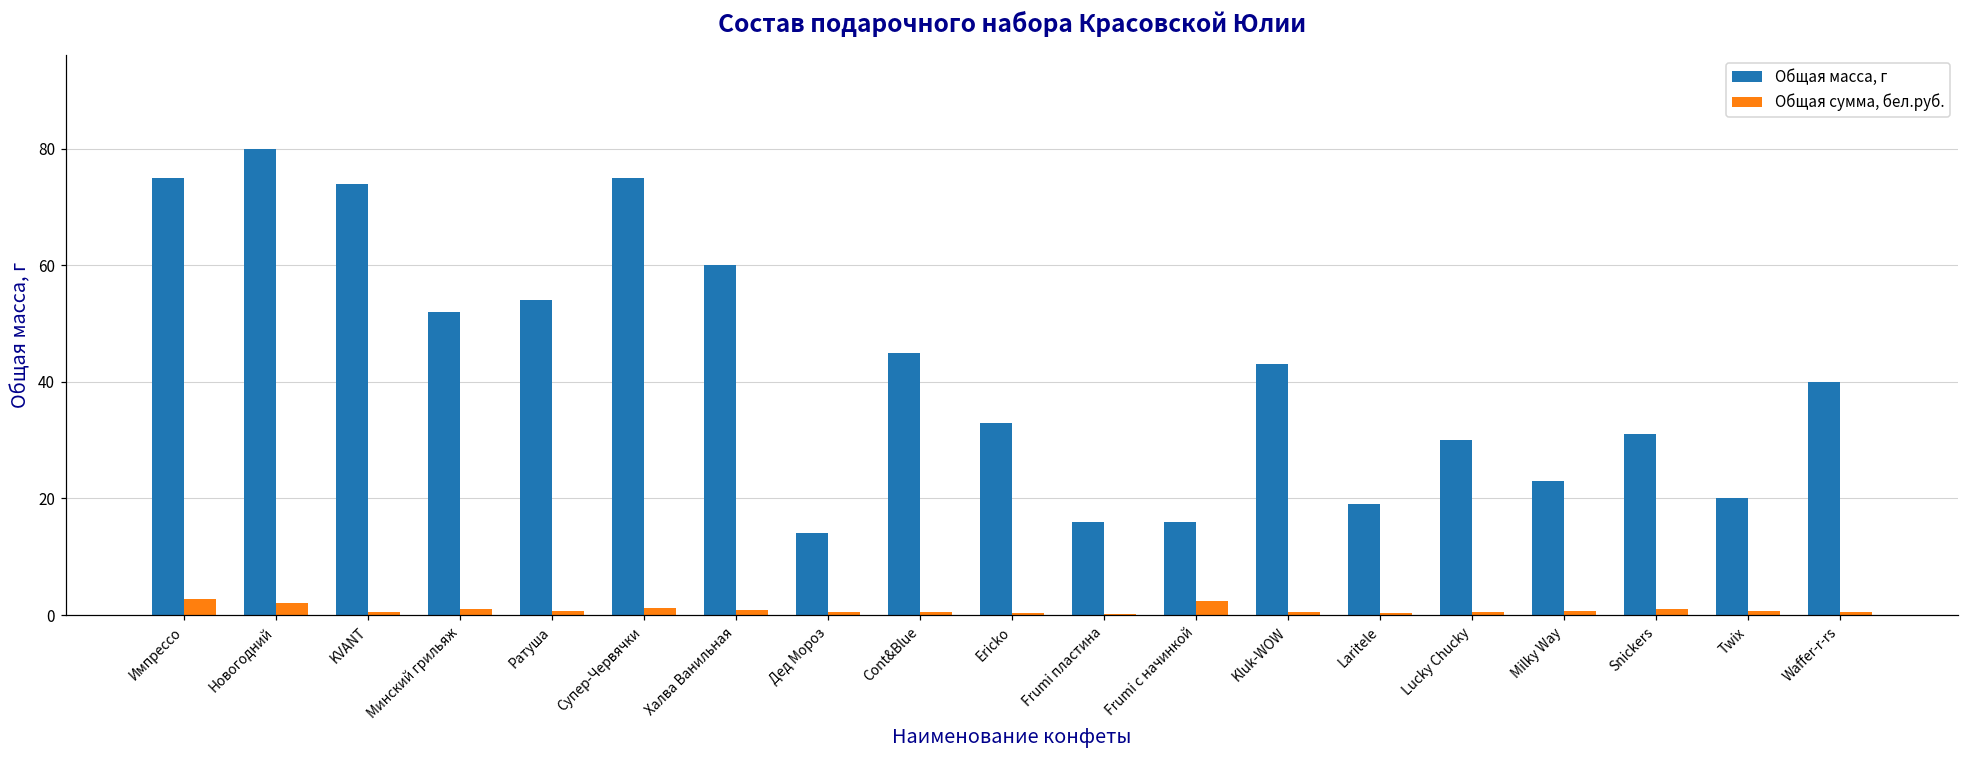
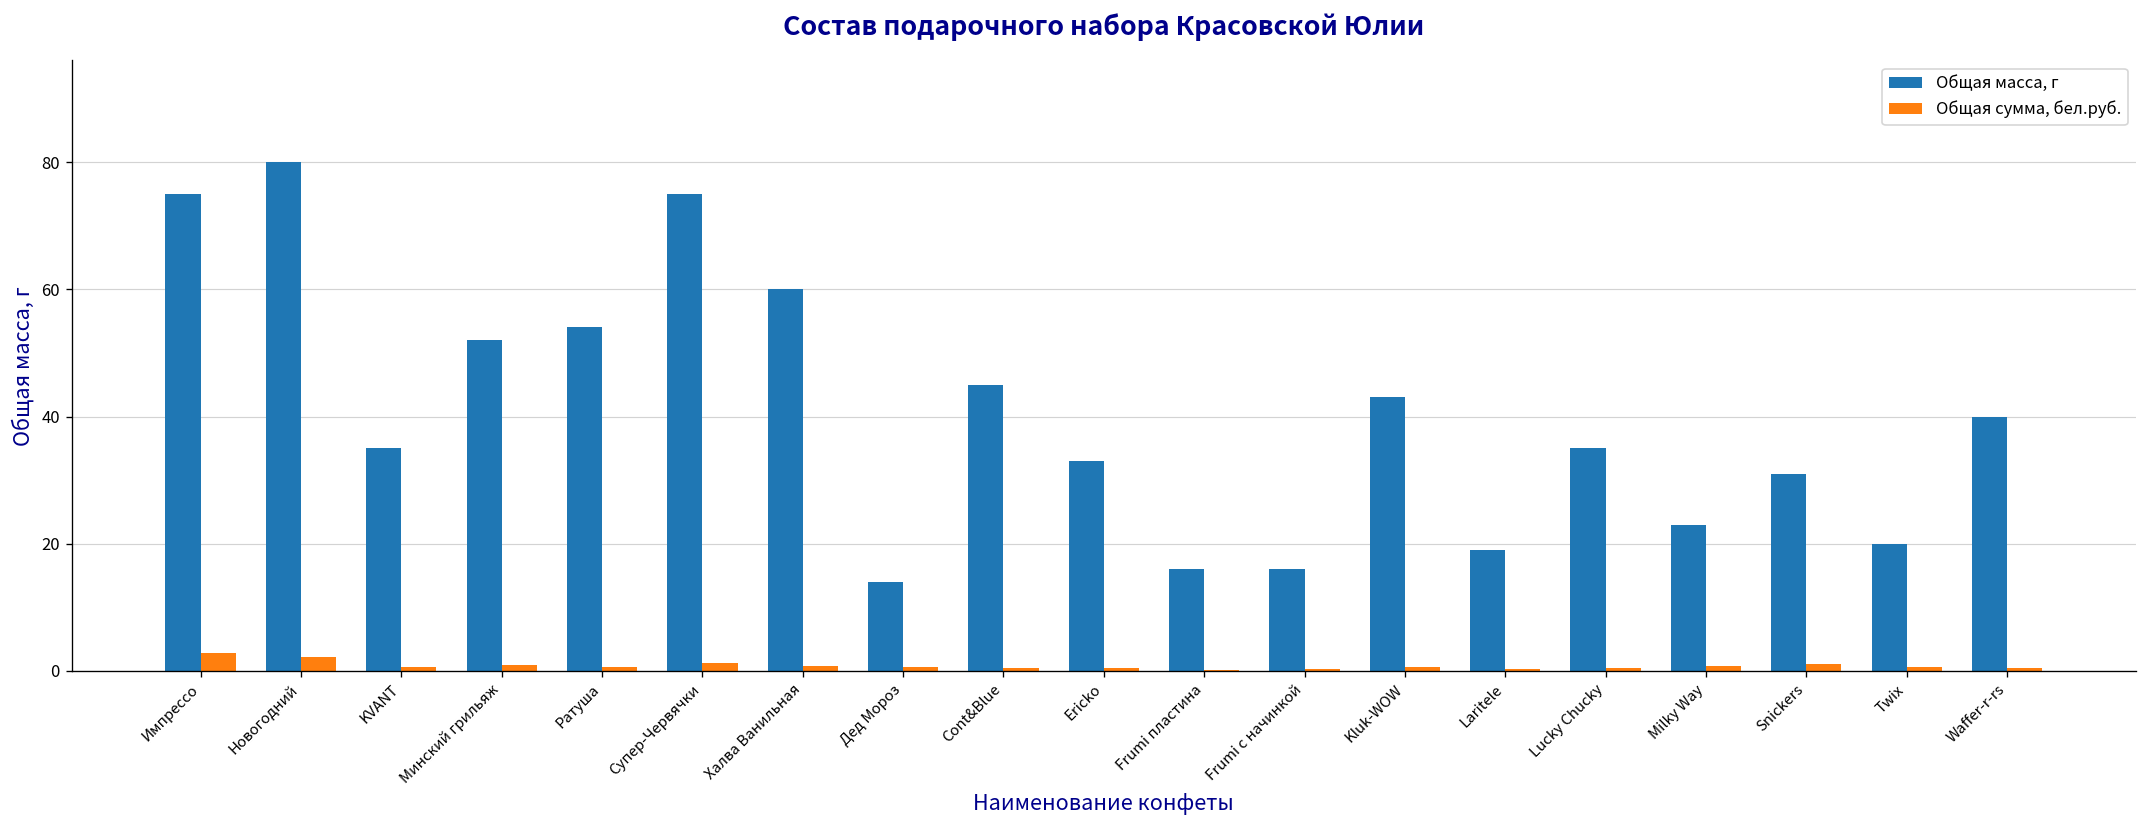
Общая масса, г, KVANT: 74 -> 35
Общая сумма, бел.руб., Frumi с начинкой: 2 -> 0
Общая масса, г, Lucky Chucky: 30 -> 35
